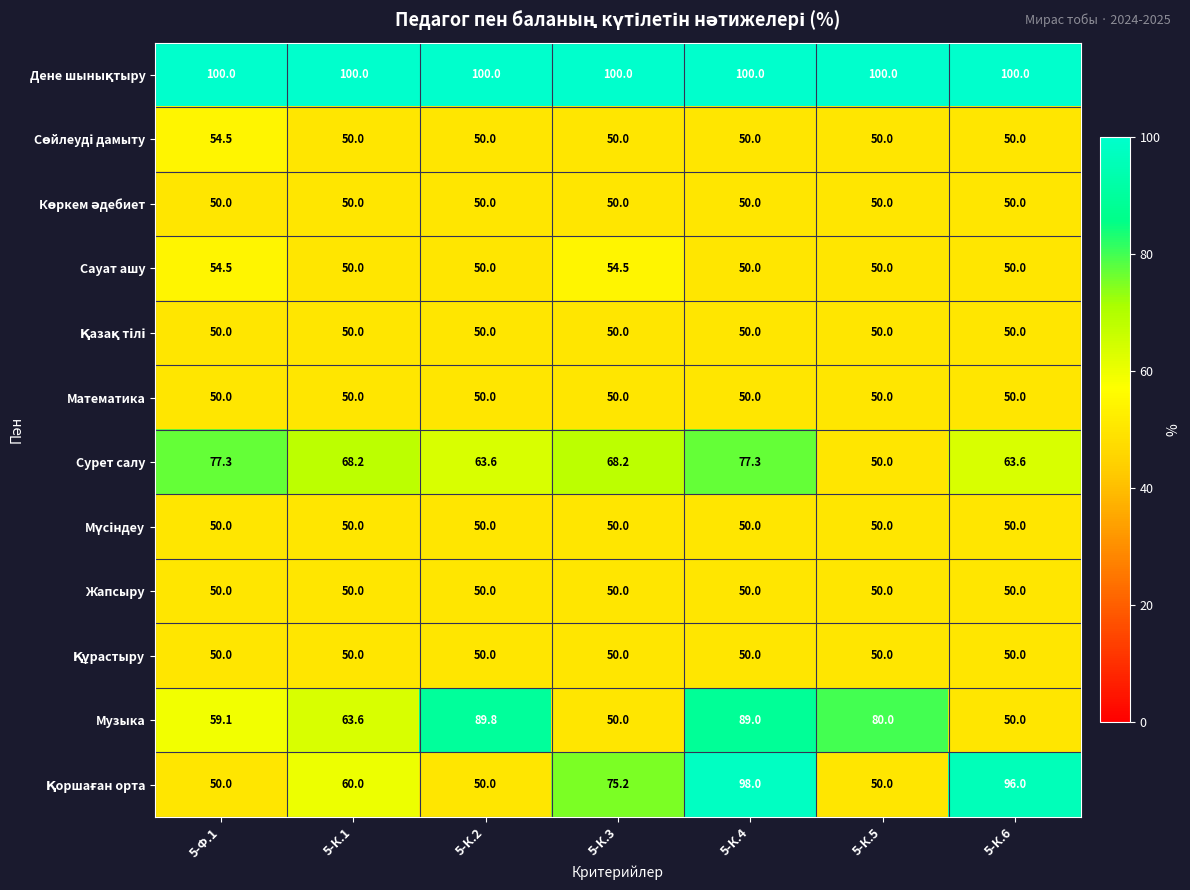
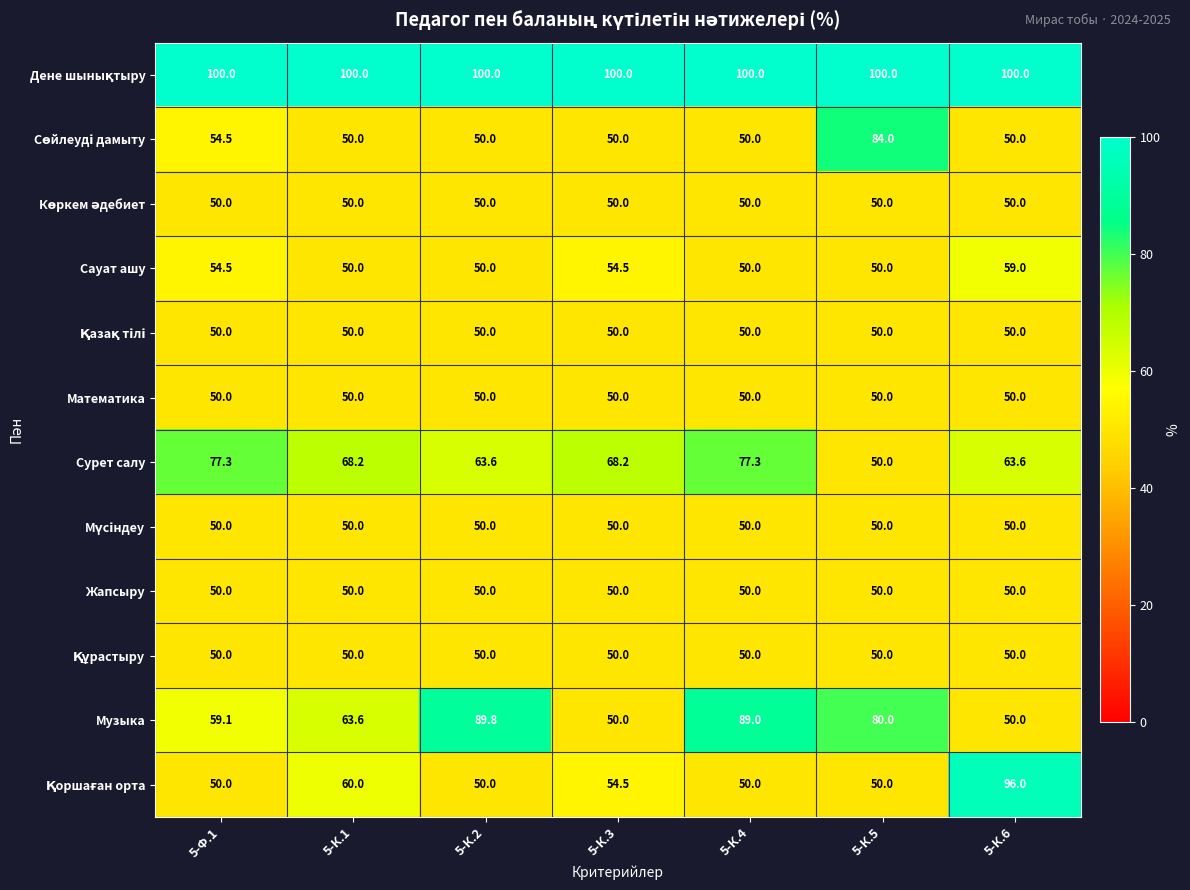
Сөйлеуді дамыту, 5-К.5: 50.0 -> 84.0
Сауат ашу, 5-К.6: 50.0 -> 59.0
Қоршаған орта, 5-К.3: 75.2 -> 54.5
Қоршаған орта, 5-К.4: 98.0 -> 50.0
